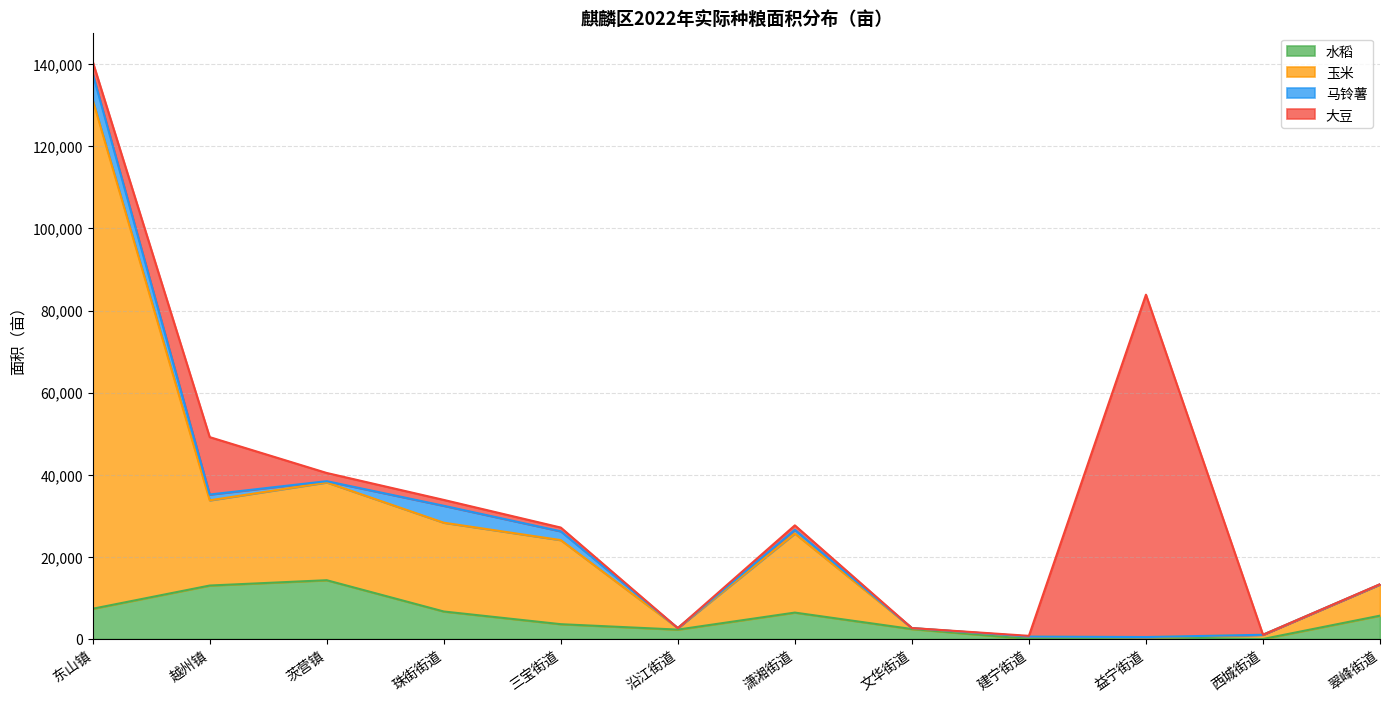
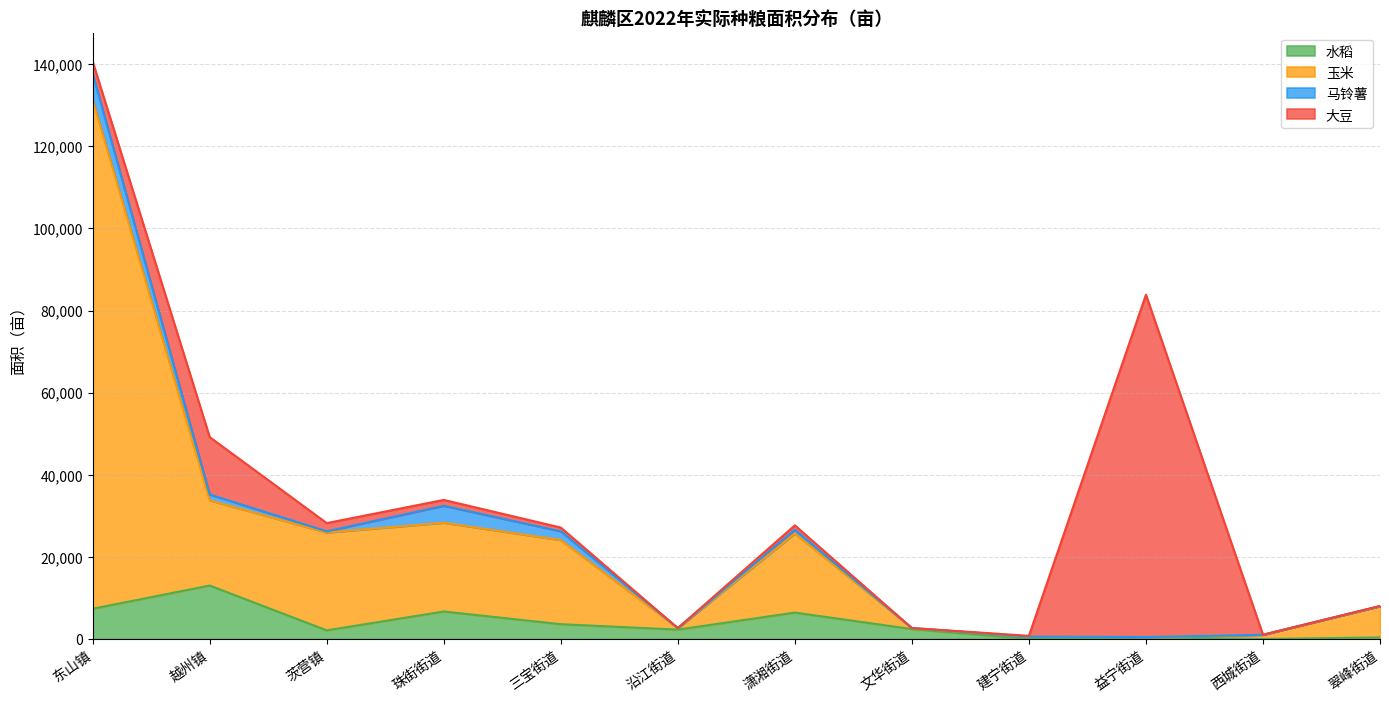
水稻, 茨营镇: 14,000 -> 2,000
水稻, 翠峰街道: 6,000 -> 0
